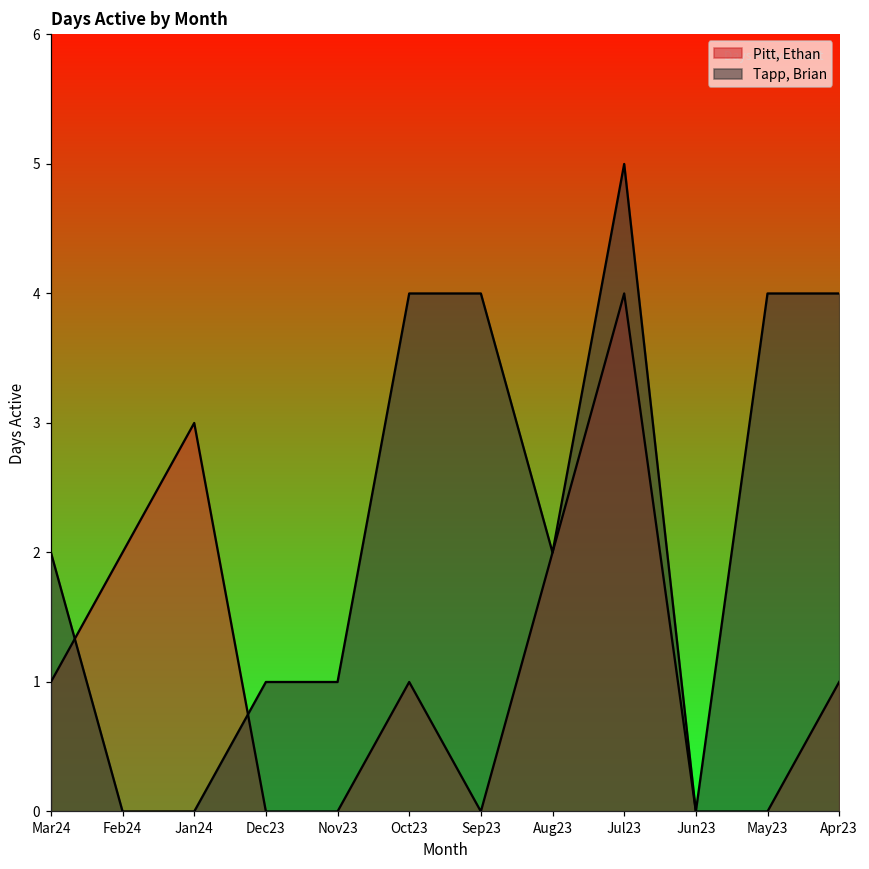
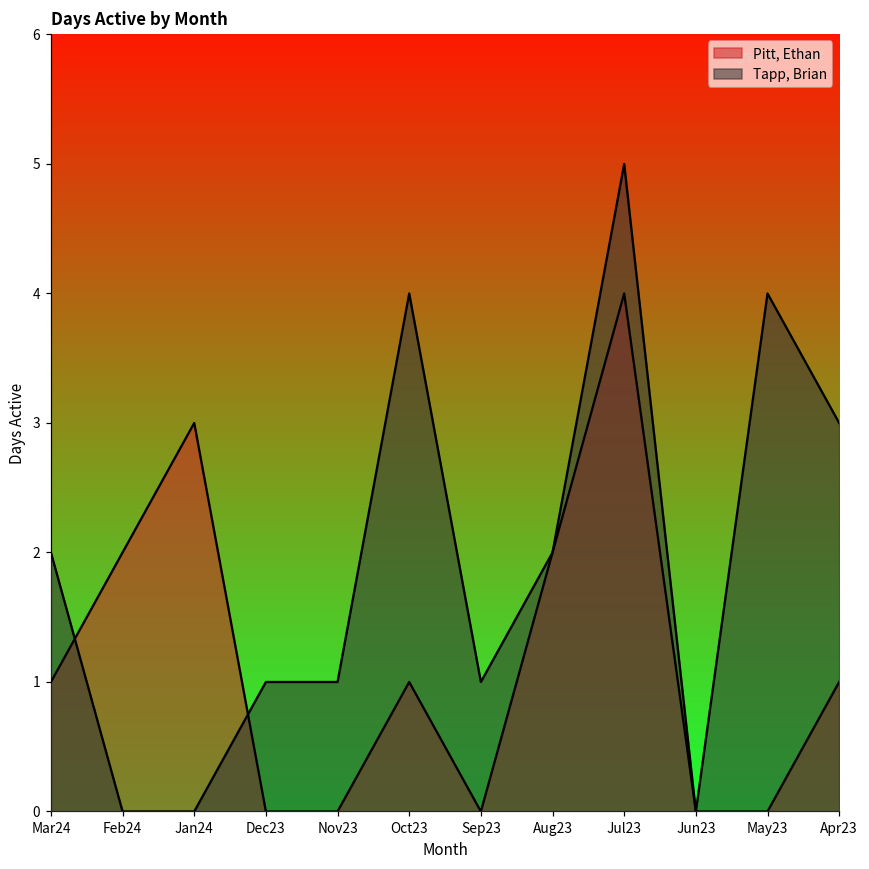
Tapp, Brian, Sep23: 4 -> 1
Tapp, Brian, Apr23: 4 -> 3
